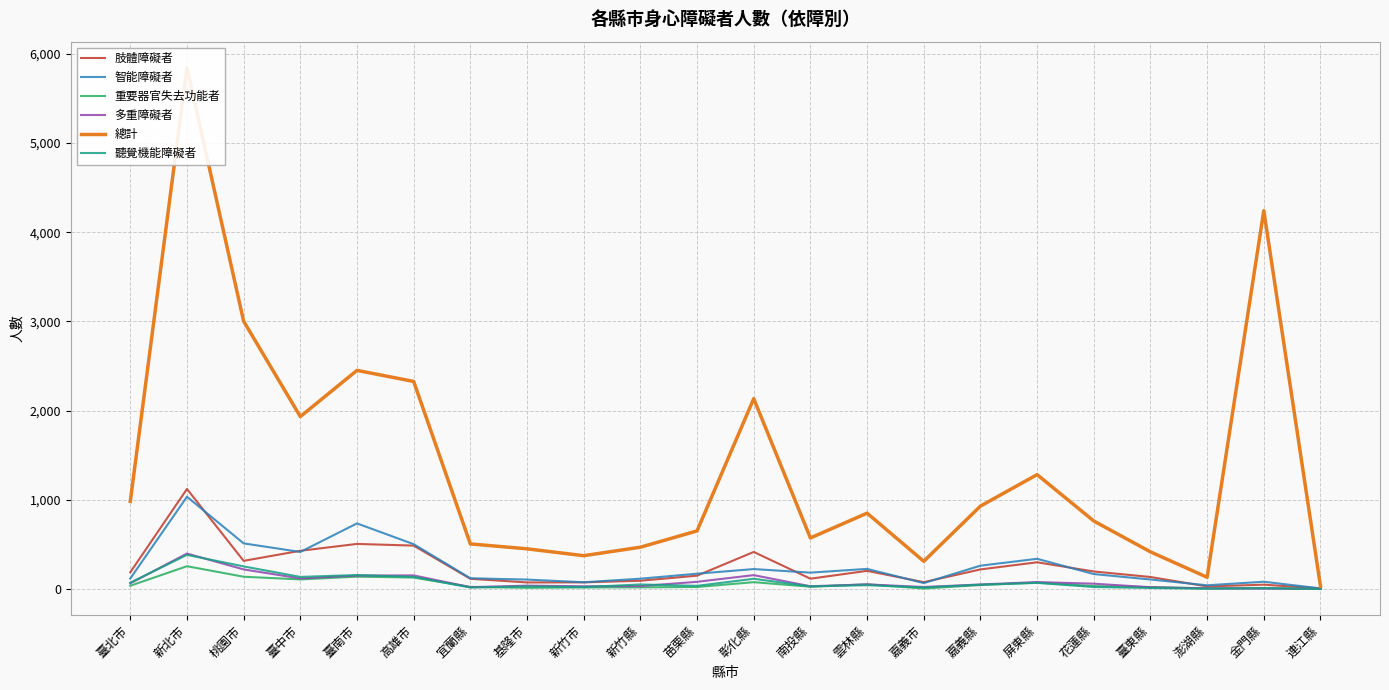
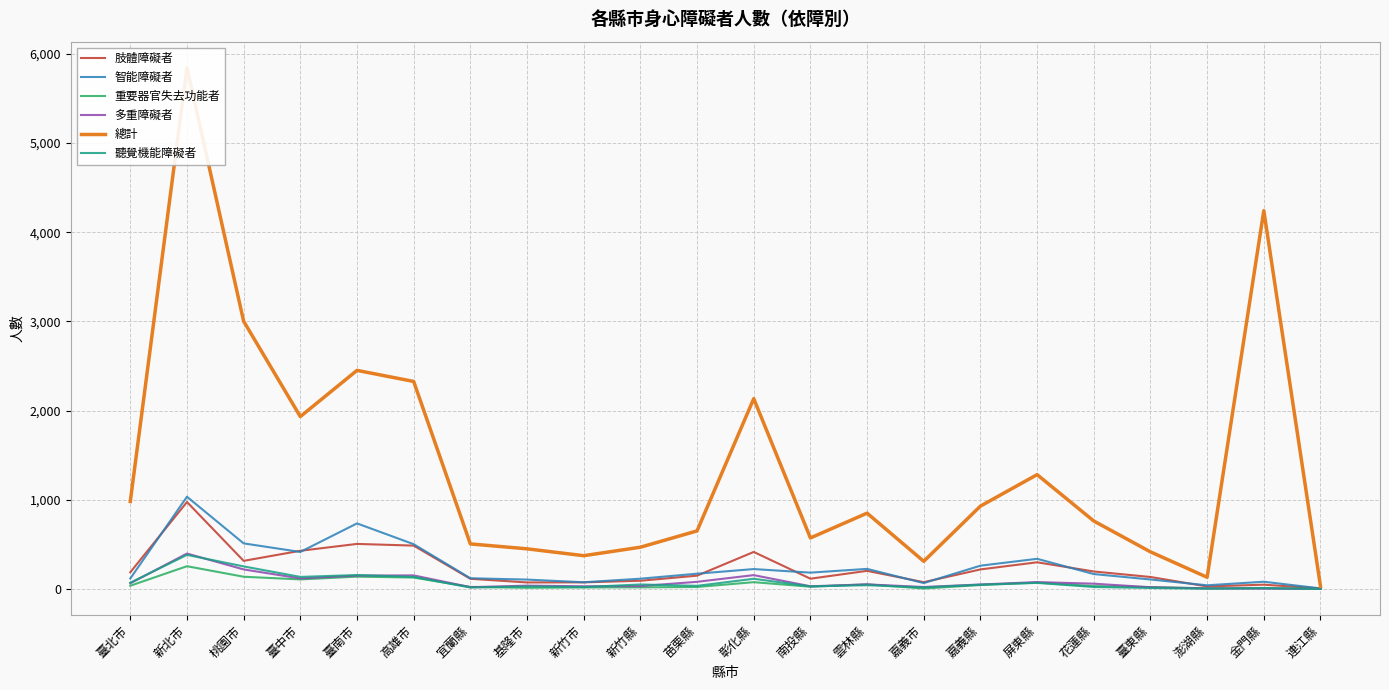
肢體障礙者, 新北市: 1,100 -> 1,000
